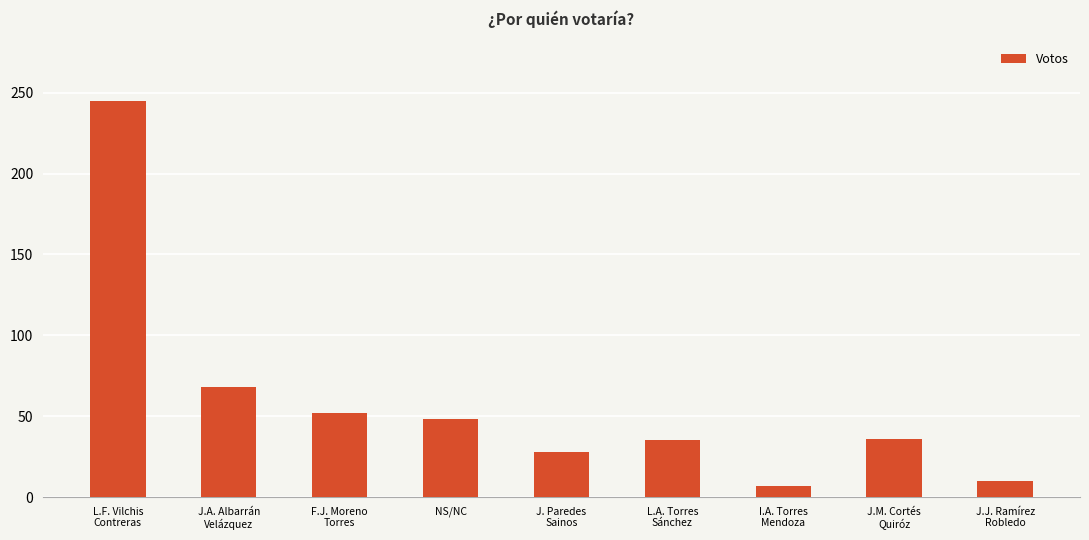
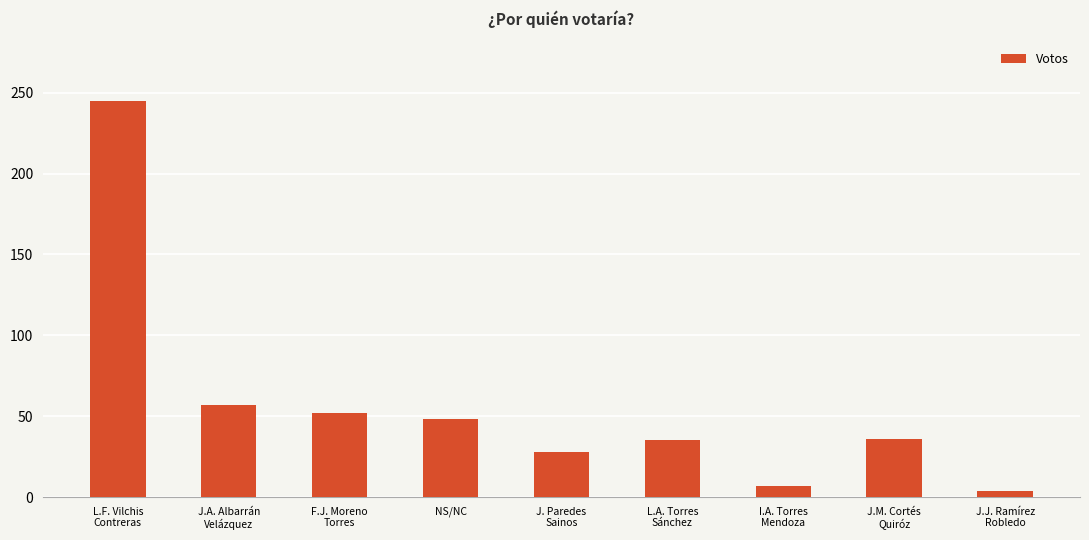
J.A. Albarrán Velázquez: 68 -> 57
J.J. Ramírez Robledo: 10 -> 4
